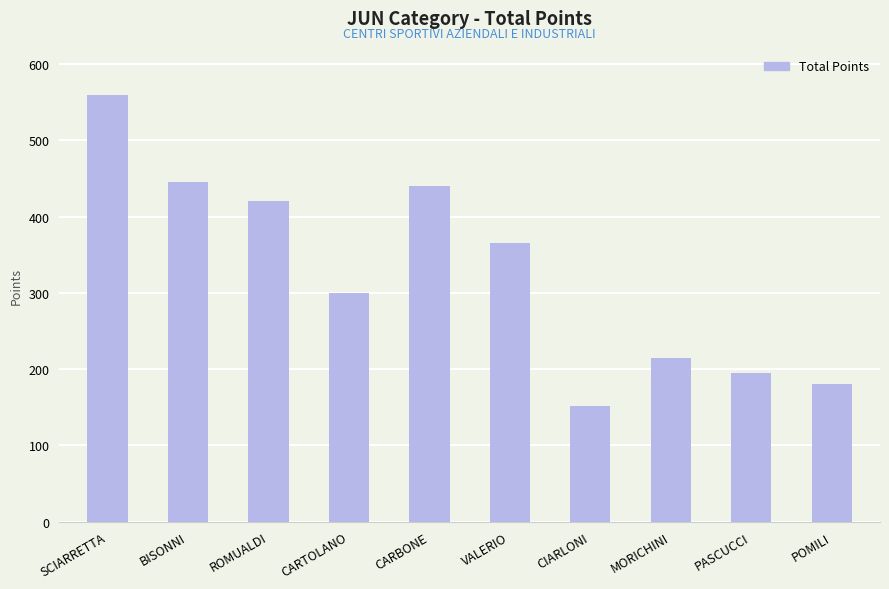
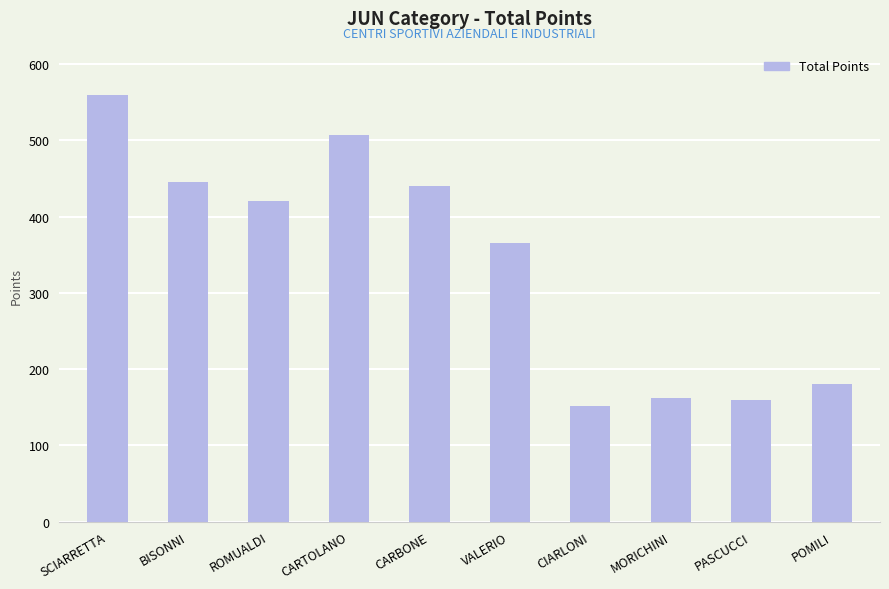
CARTOLANO: 300 -> 510
MORICHINI: 220 -> 160
PASCUCCI: 200 -> 160
